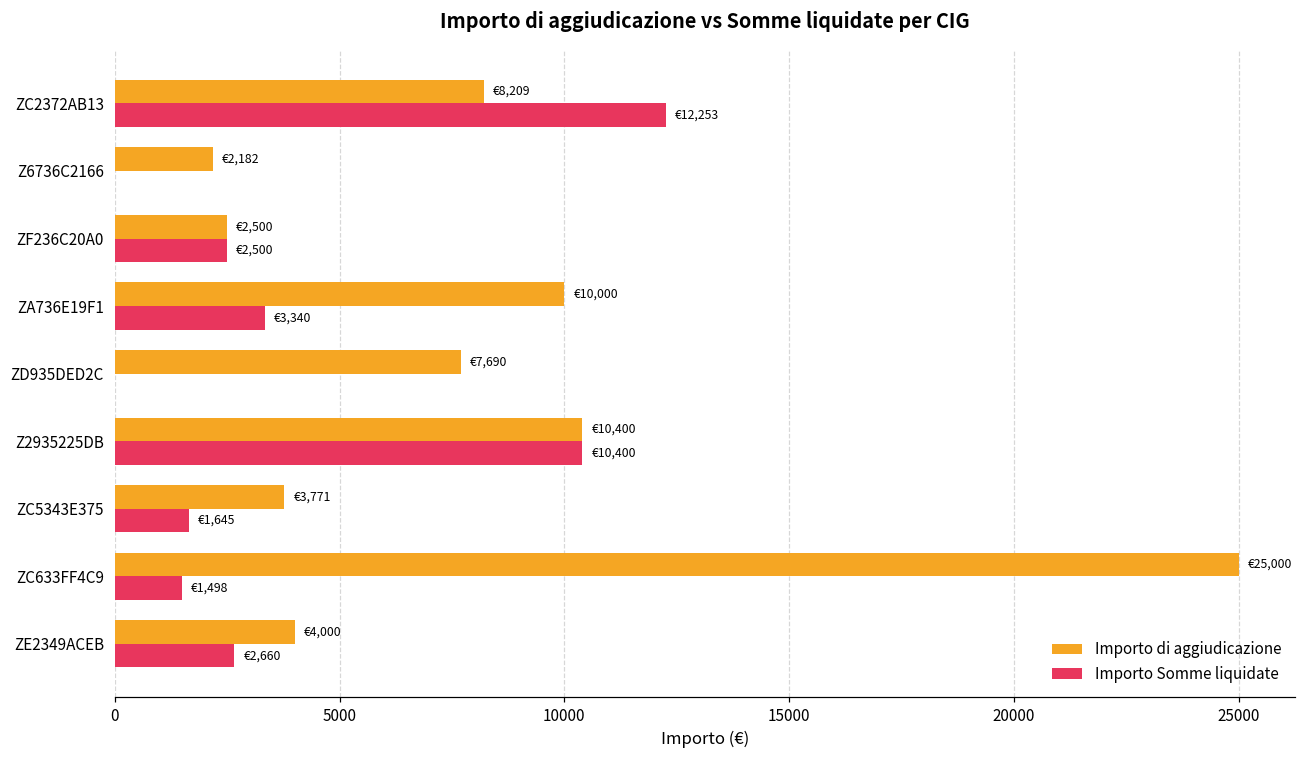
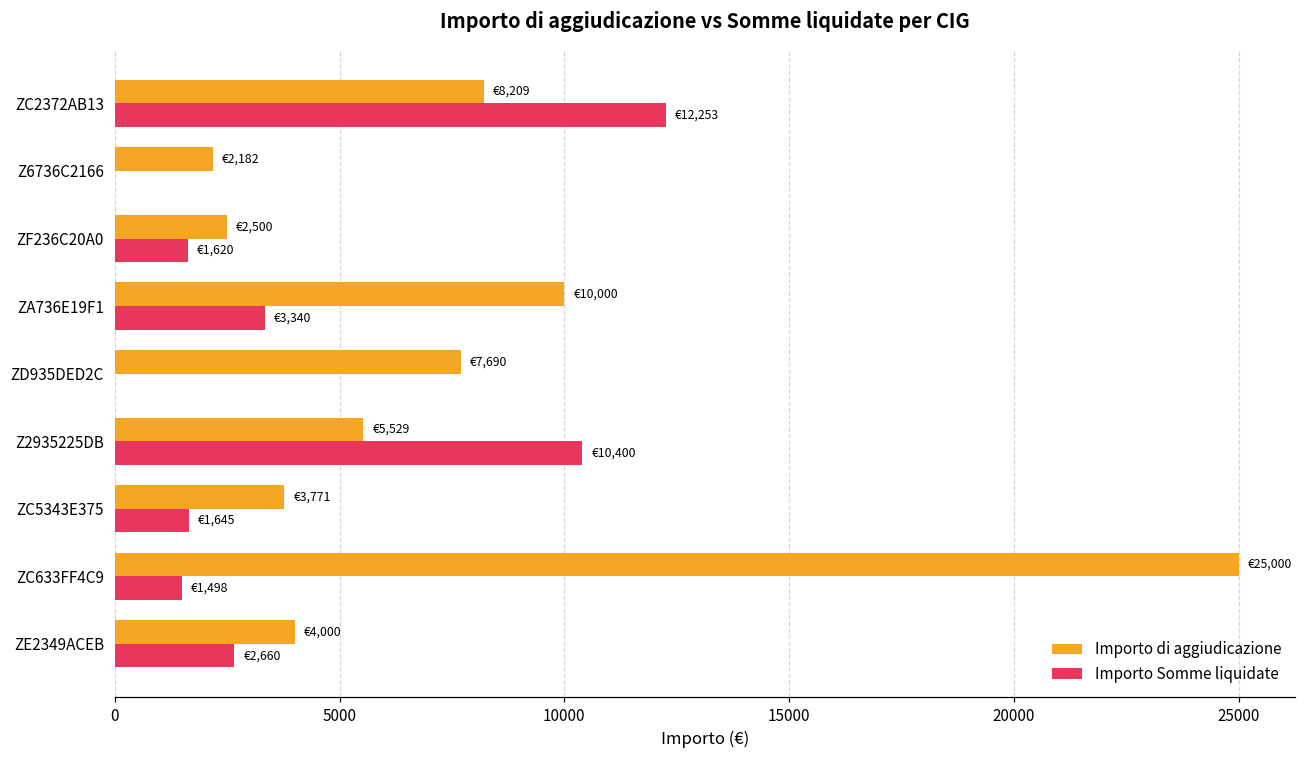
Importo Somme liquidate, ZF236C20A0: €2,500 -> €1,620
Importo di aggiudicazione, Z2935225DB: €10,400 -> €5,529
